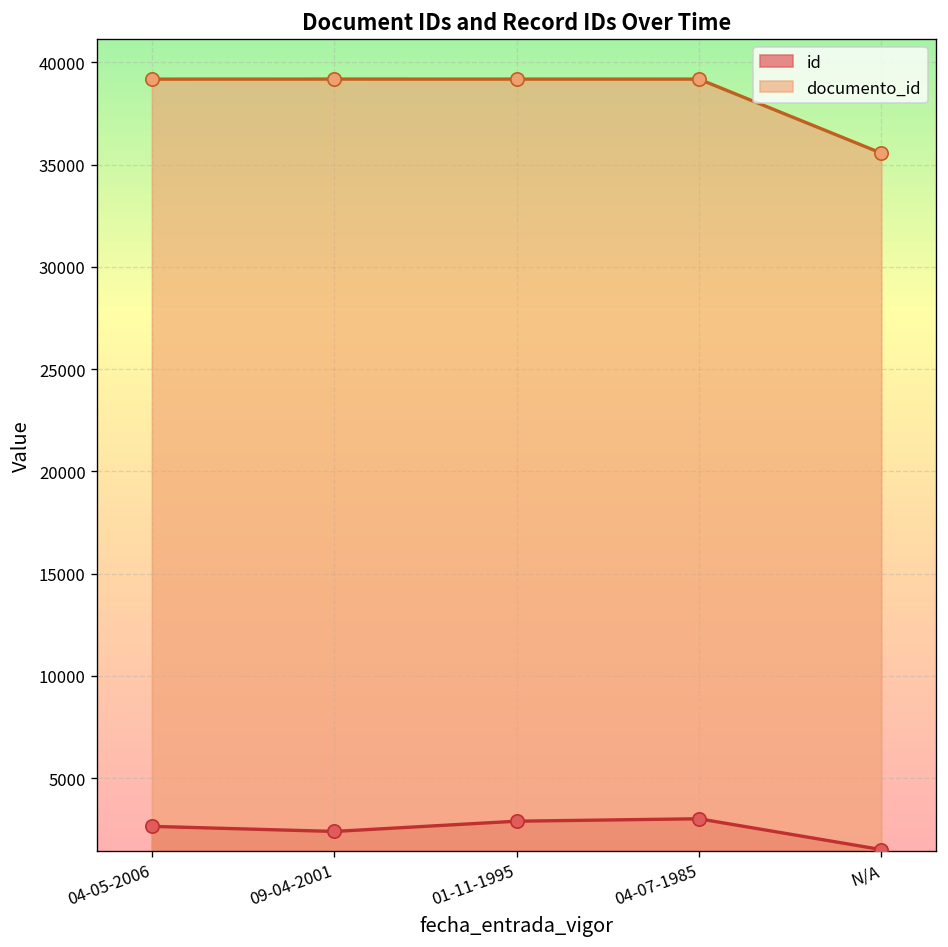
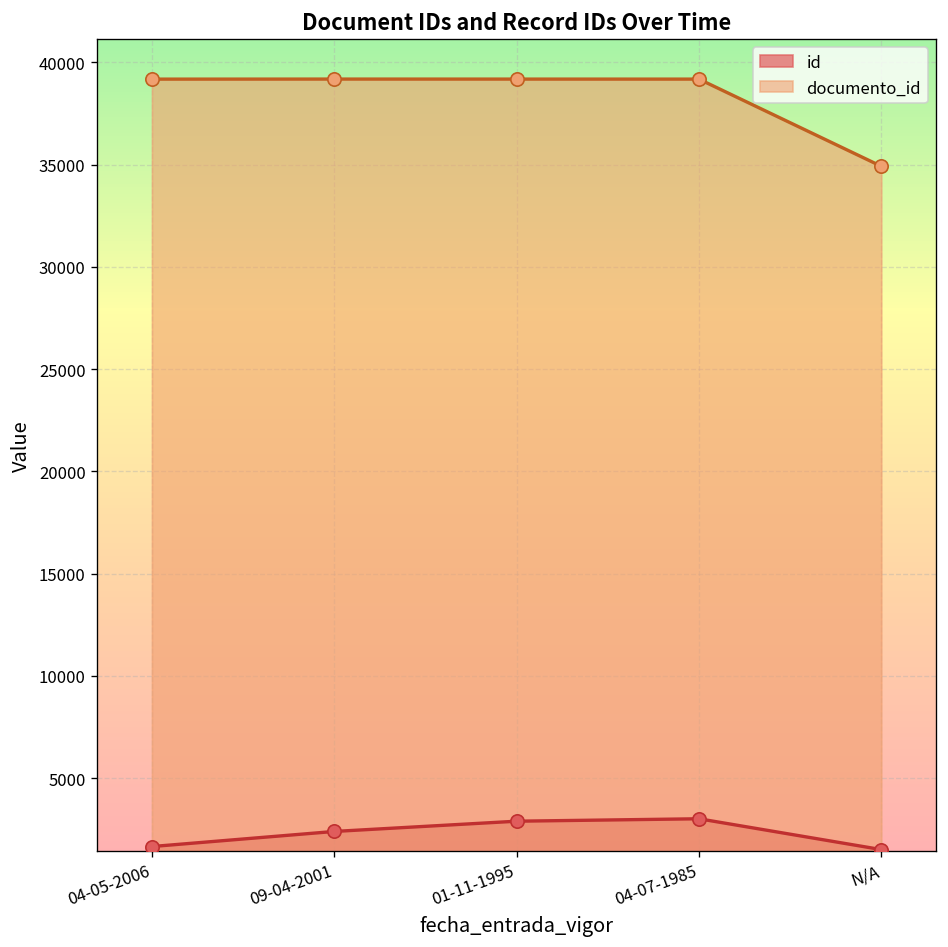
id, 04-05-2006: 2600 -> 1700
documento_id, N/A: 35600 -> 34900
